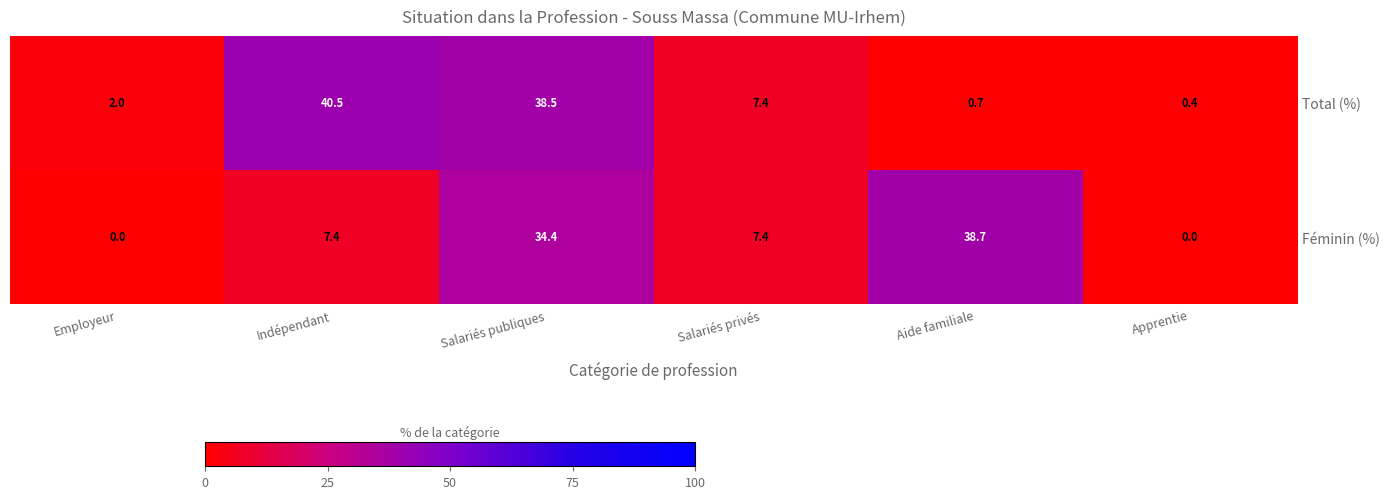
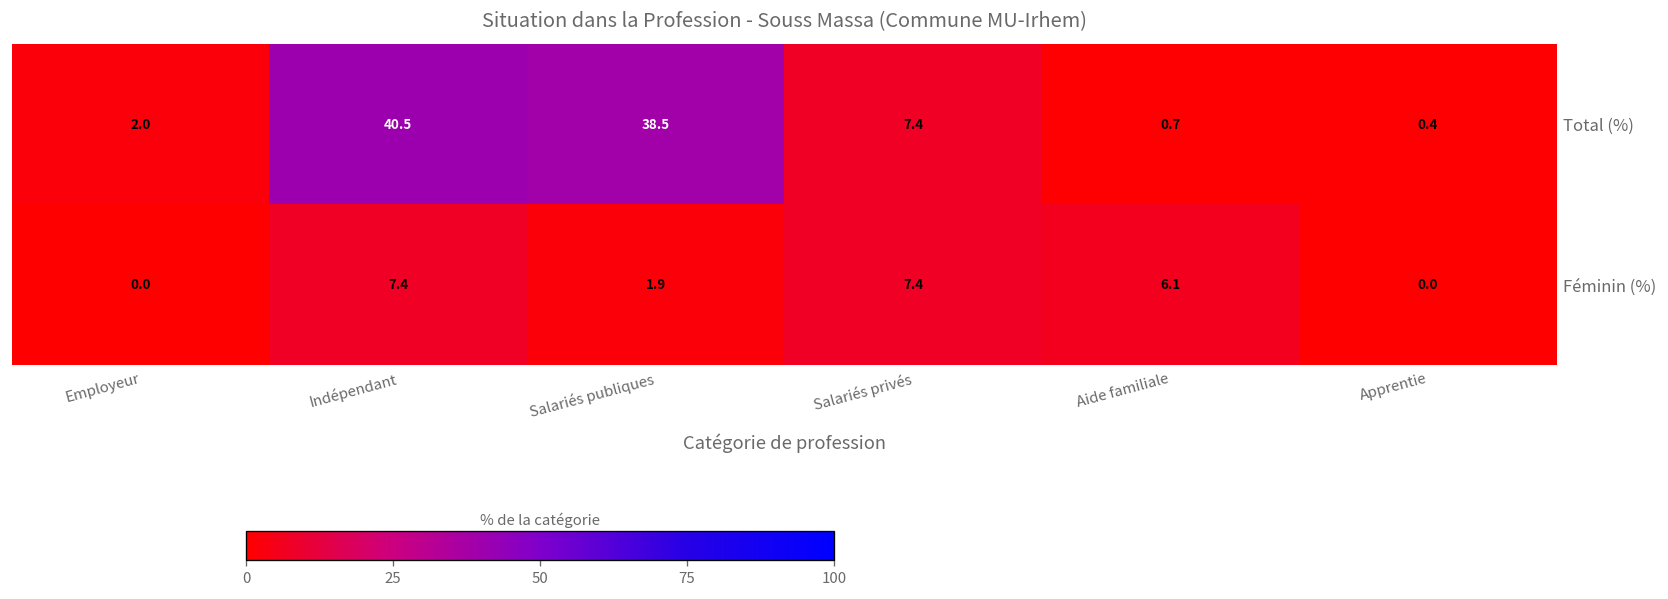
Féminin (%), Salariés publiques: 34.4 -> 1.9
Féminin (%), Aide familiale: 38.7 -> 6.1
